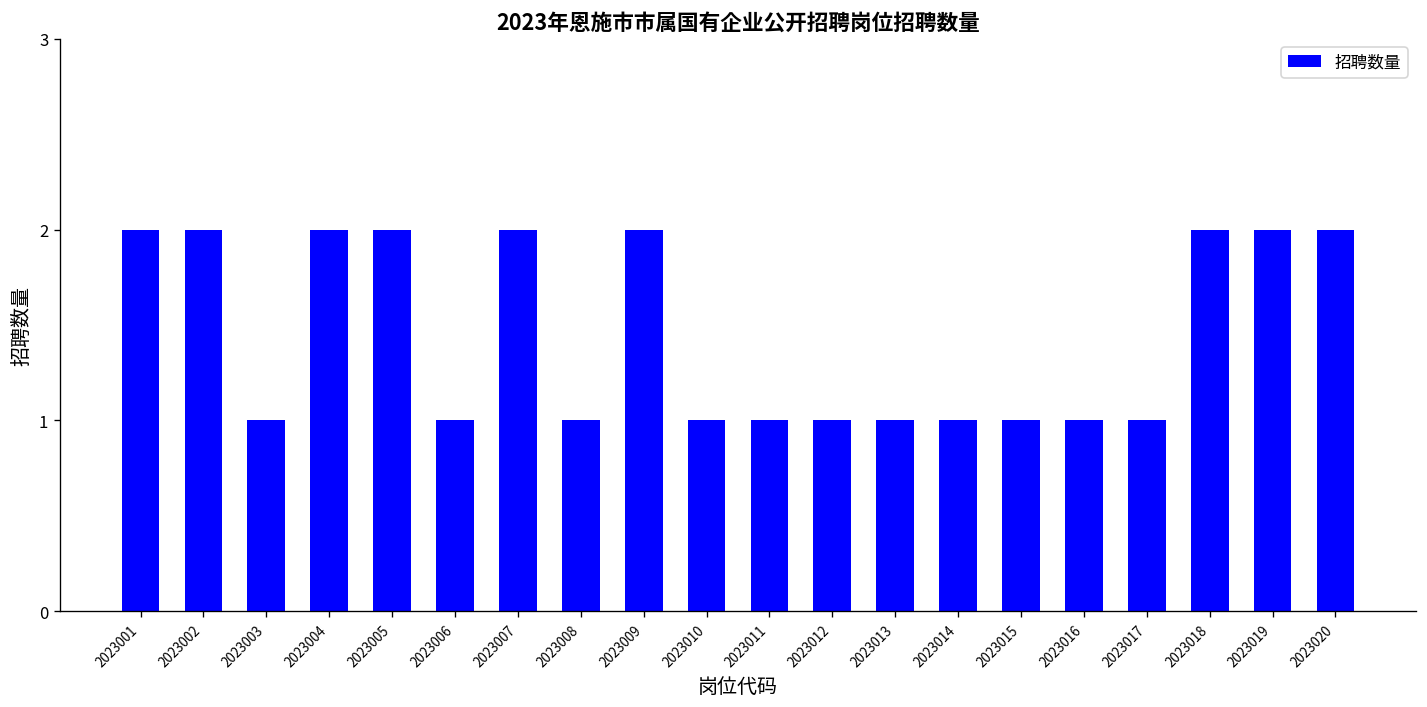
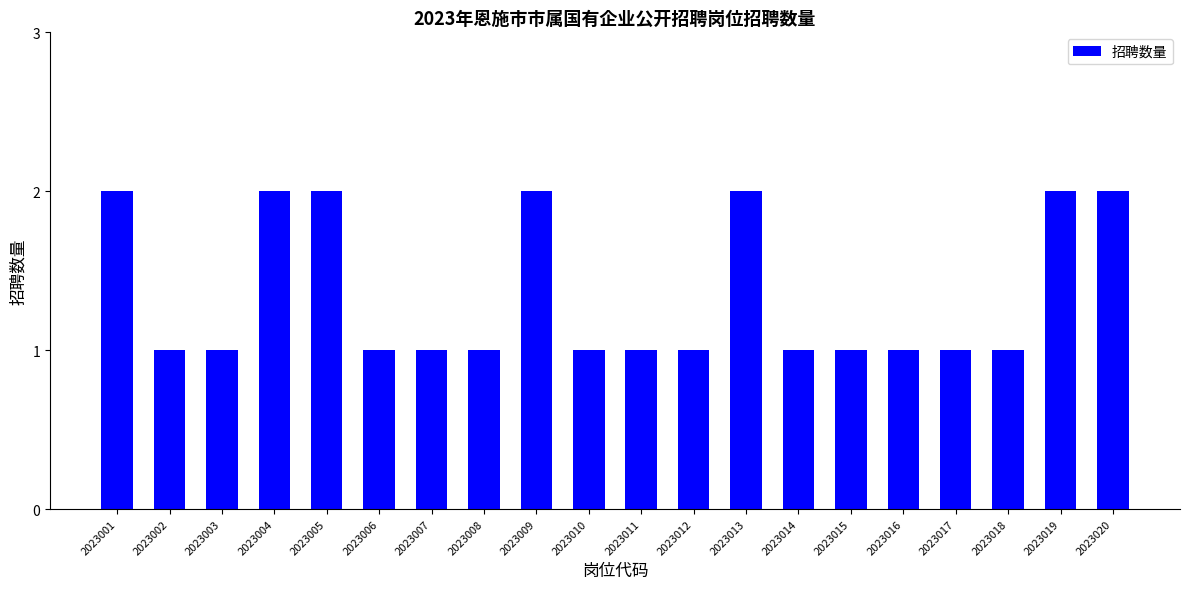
2023002: 2 -> 1
2023007: 2 -> 1
2023013: 1 -> 2
2023018: 2 -> 1
